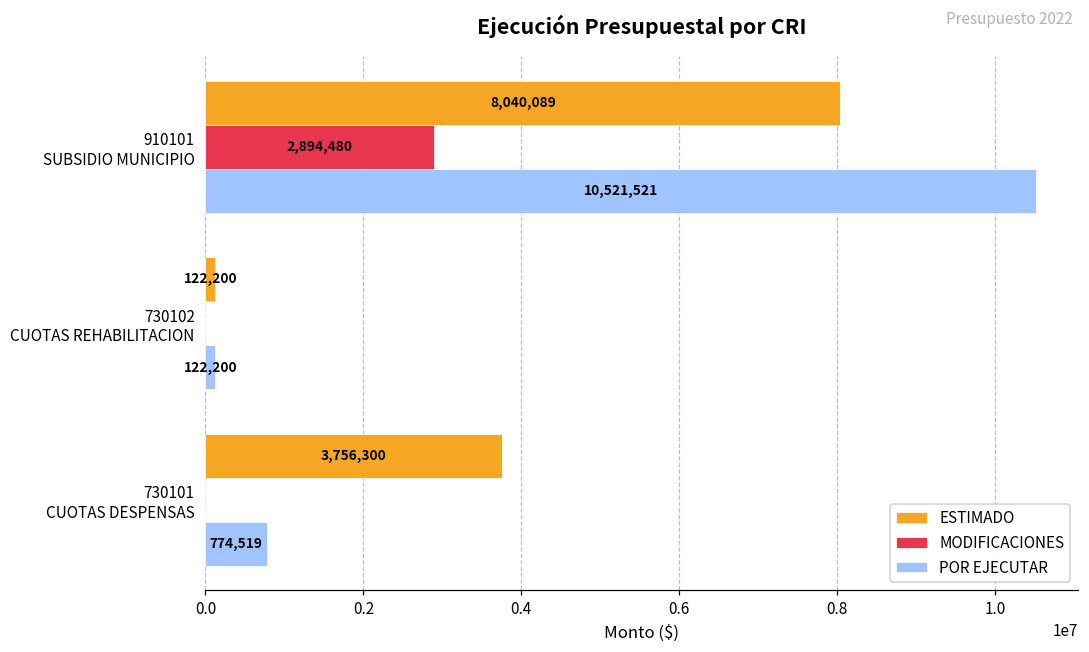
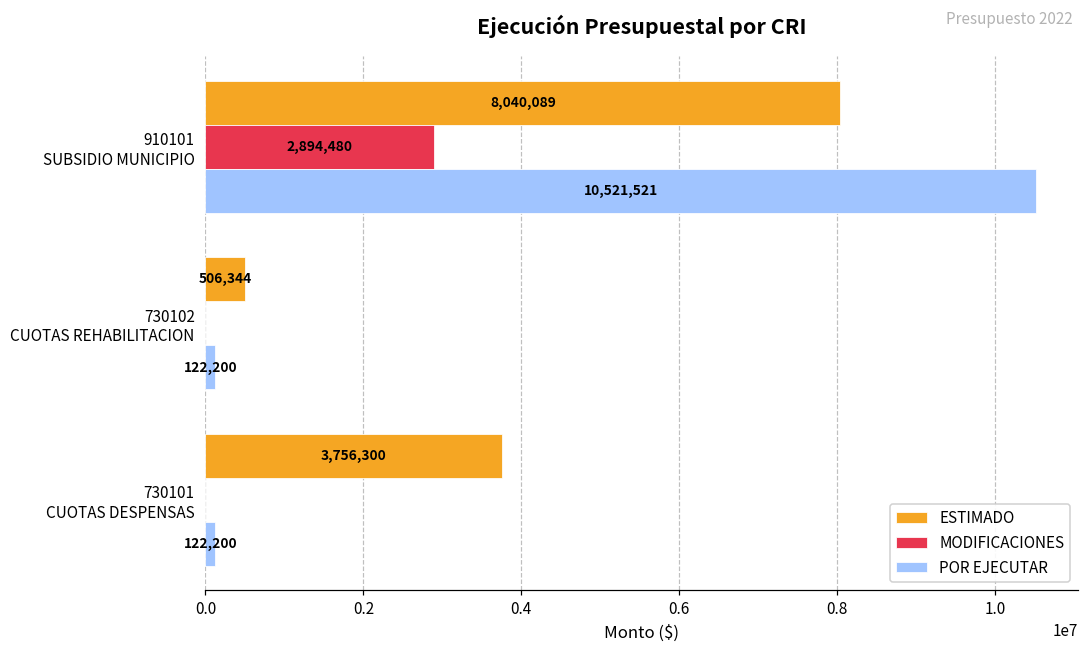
ESTIMADO, 730102 CUOTAS REHABILITACION: 122,200 -> 506,344
POR EJECUTAR, 730101 CUOTAS DESPENSAS: 774,519 -> 122,200
